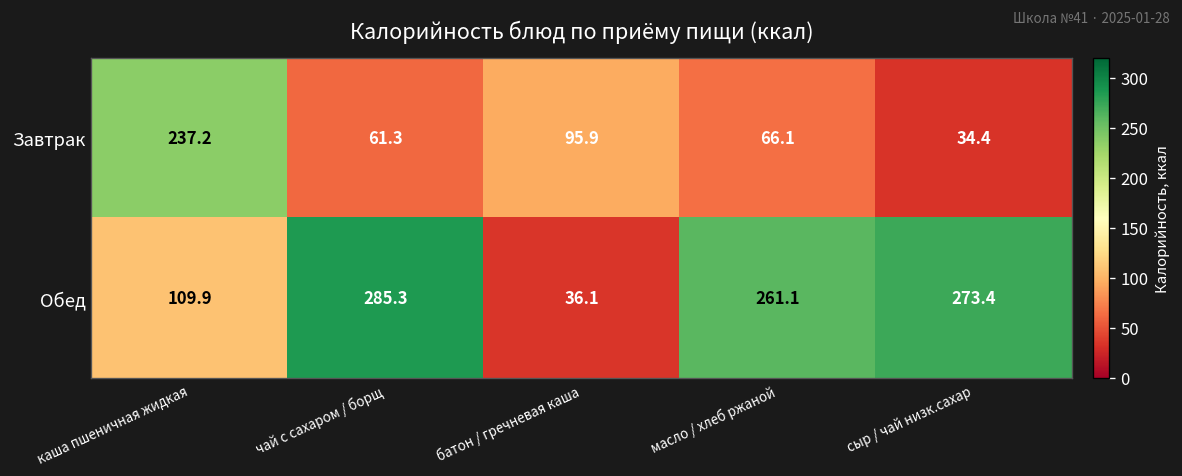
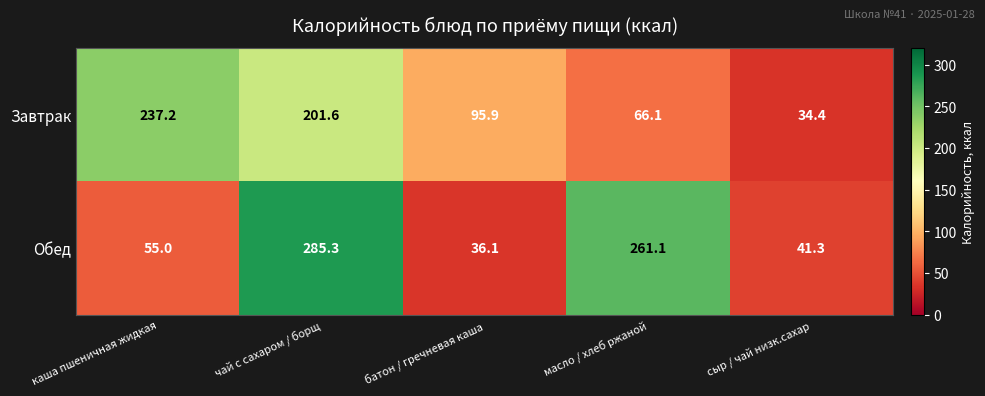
Завтрак, чай с сахаром / борщ: 61.3 -> 201.6
Обед, каша пшеничная жидкая: 109.9 -> 55.0
Обед, сыр / чай низк.сахар: 273.4 -> 41.3
